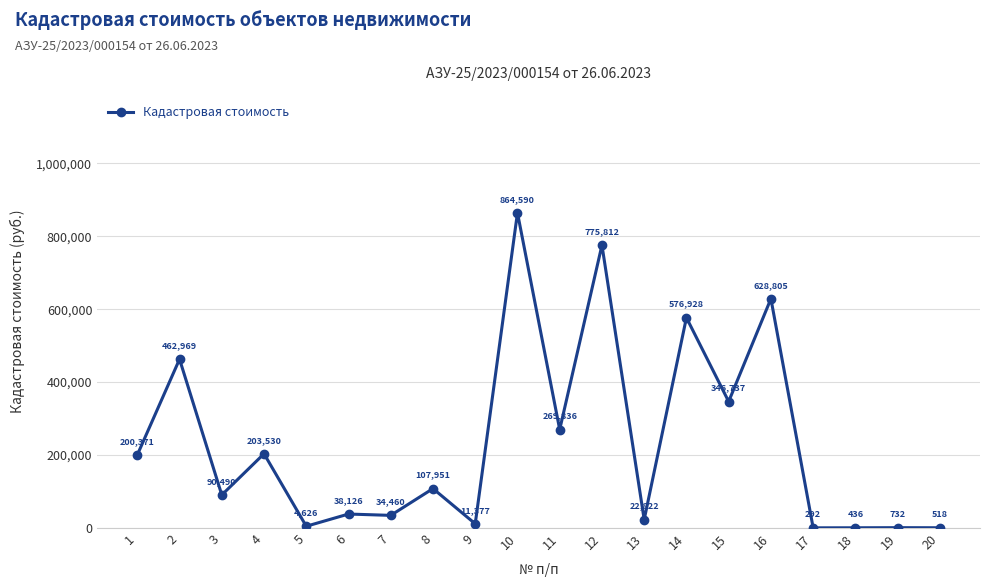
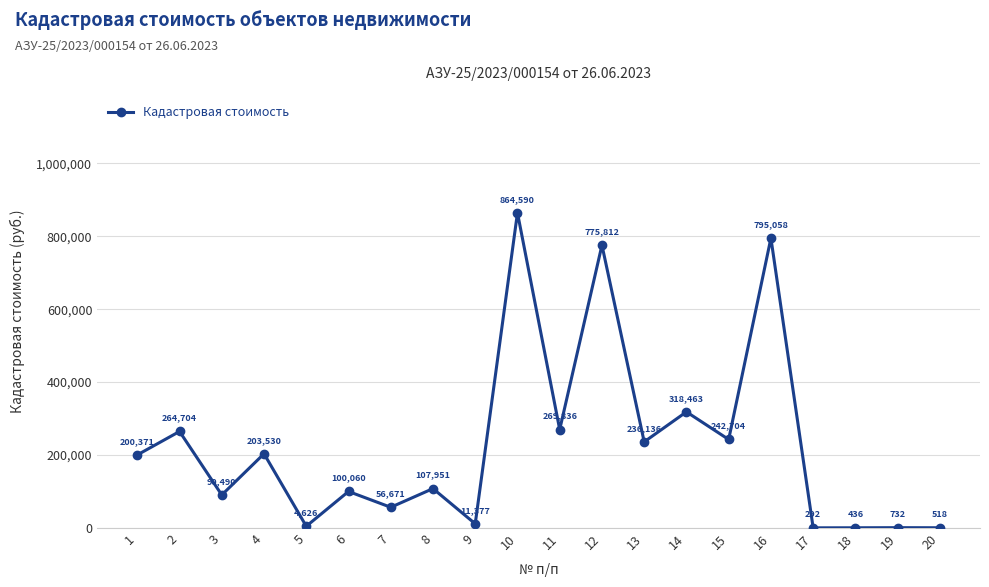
2: 462,969 -> 264,704
6: 38,126 -> 100,060
7: 34,460 -> 56,671
13: 22,822 -> 236,136
14: 576,928 -> 318,463
15: 346,737 -> 242,704
16: 628,805 -> 795,058
